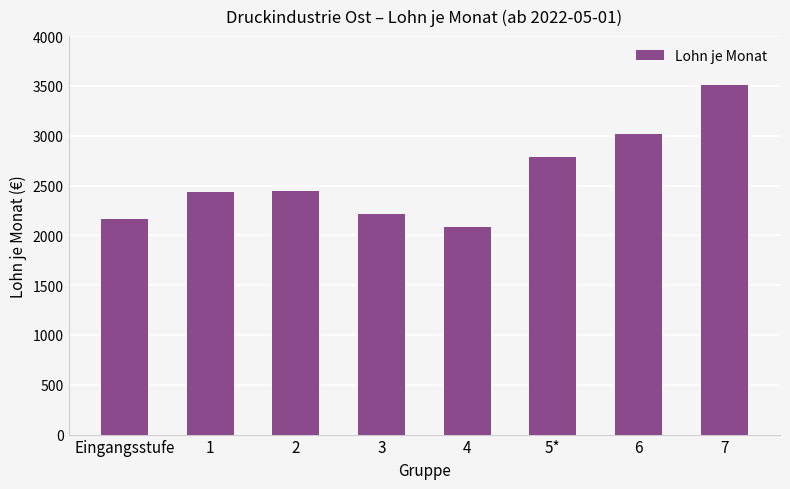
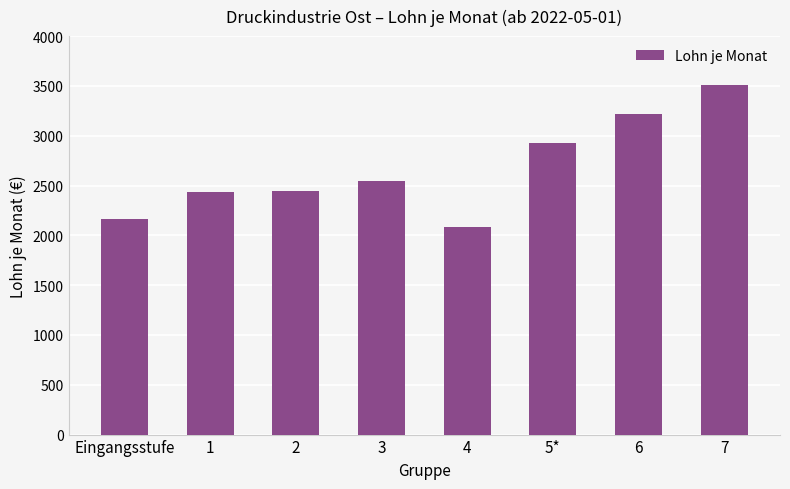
3: 2200 -> 2500
5*: 2800 -> 2900
6: 3000 -> 3200
